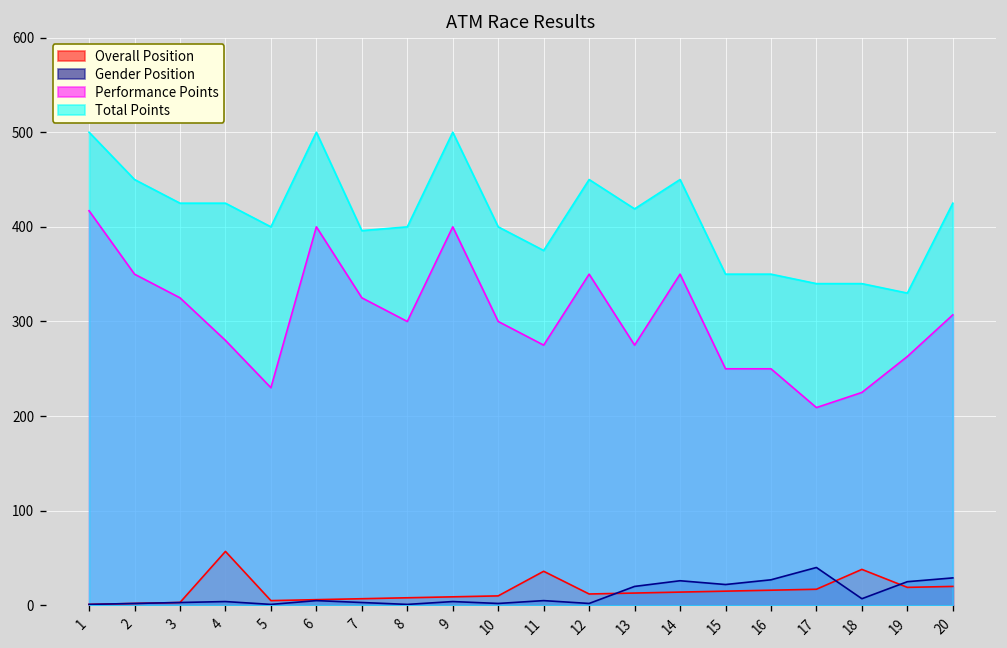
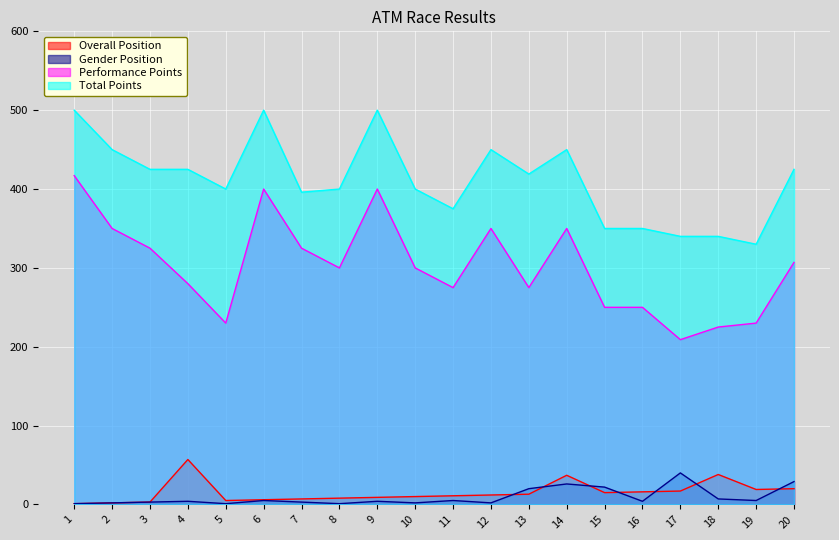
Overall Position, 11: 40 -> 10
Overall Position, 14: 10 -> 40
Gender Position, 16: 30 -> 0
Gender Position, 19: 30 -> 10
Performance Points, 19: 260 -> 230
